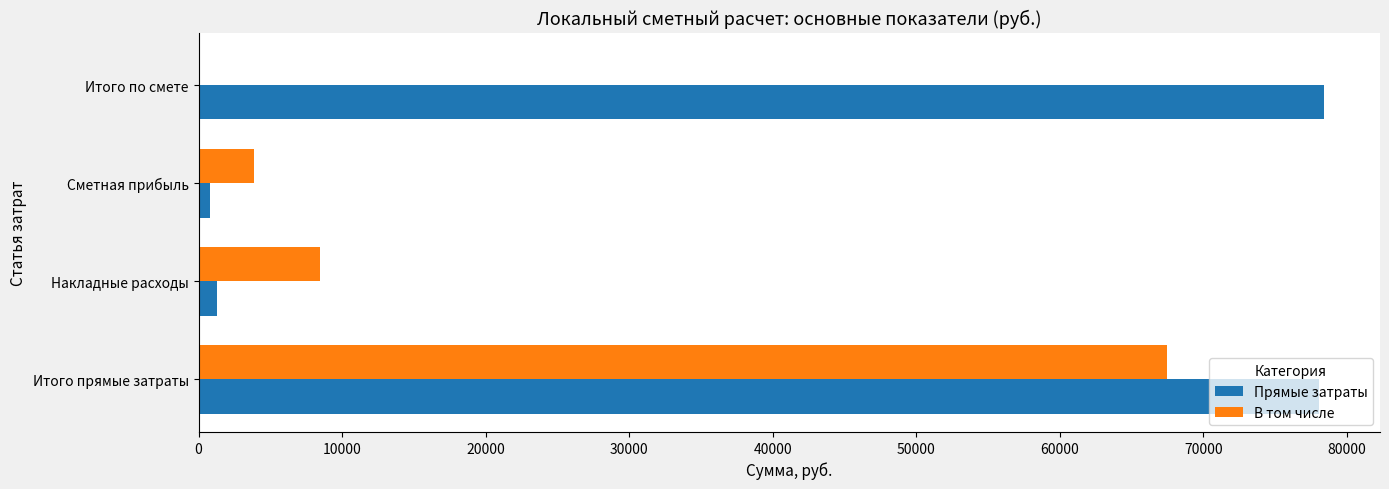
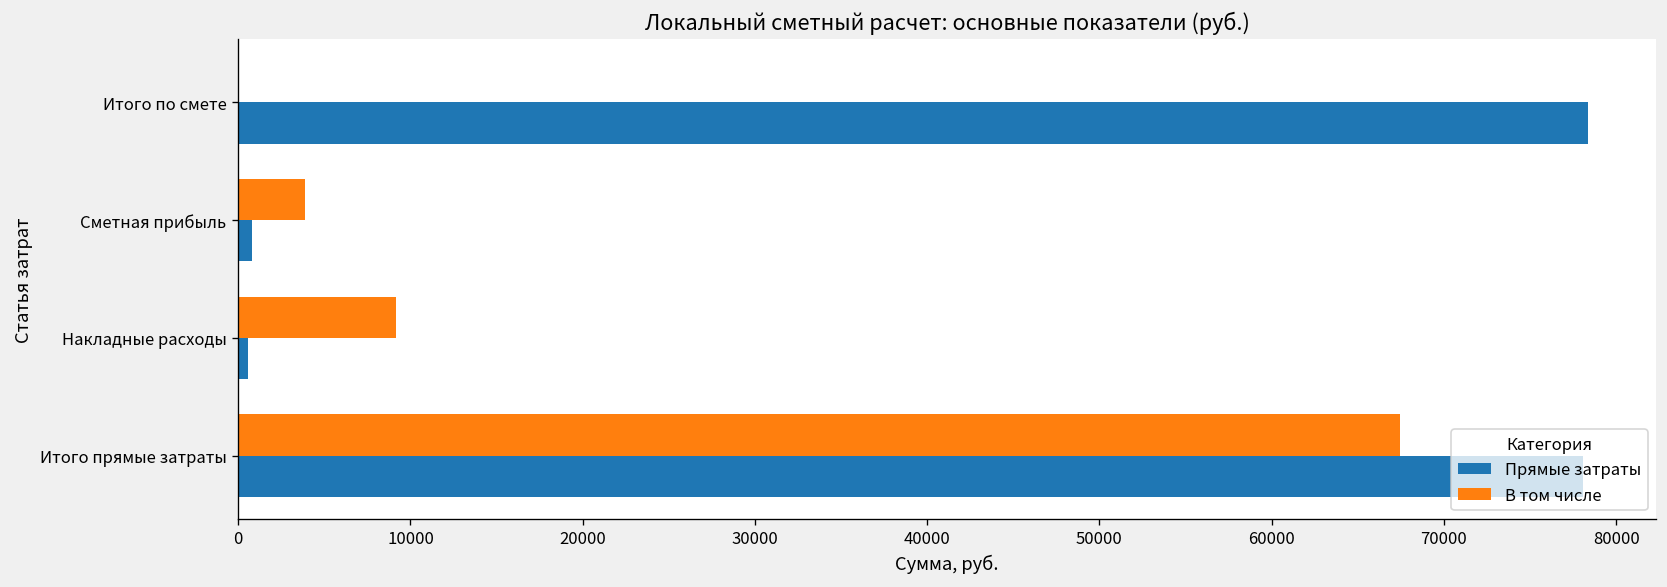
В том числе, Накладные расходы: 8500 -> 9100
Прямые затраты, Накладные расходы: 1300 -> 600
